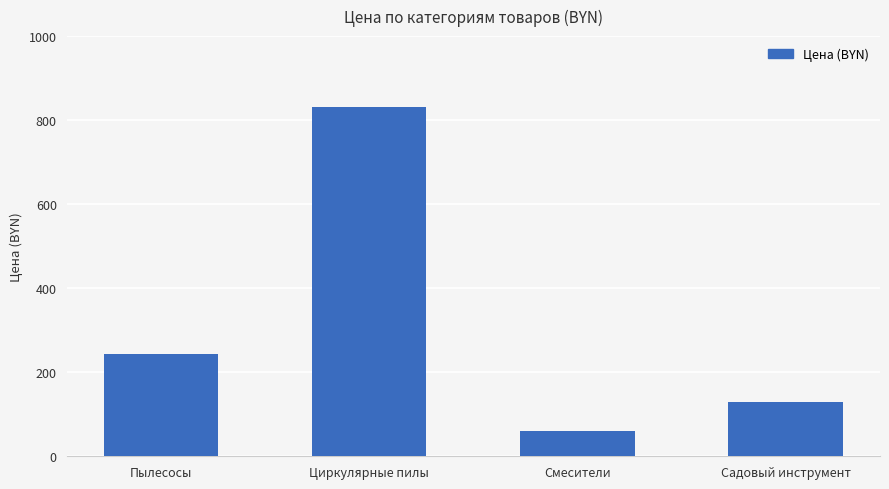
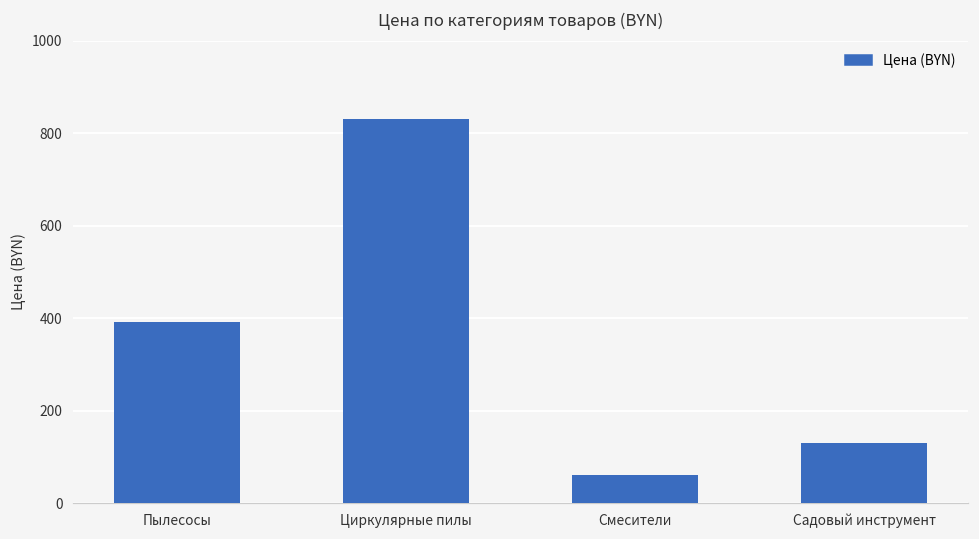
Пылесосы: 240 -> 390
